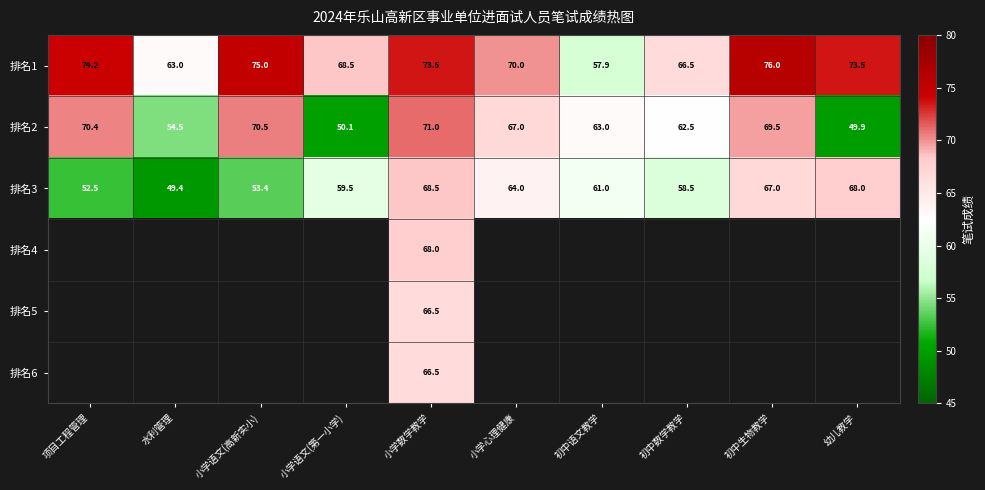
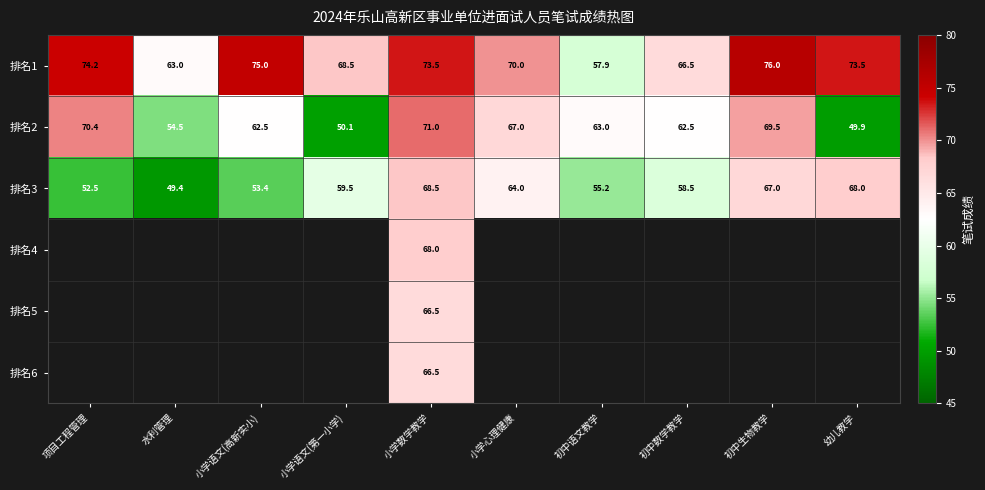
排名2, 小学语文(高新实小): 70.5 -> 62.5
排名3, 初中语文教学: 61.0 -> 55.2
